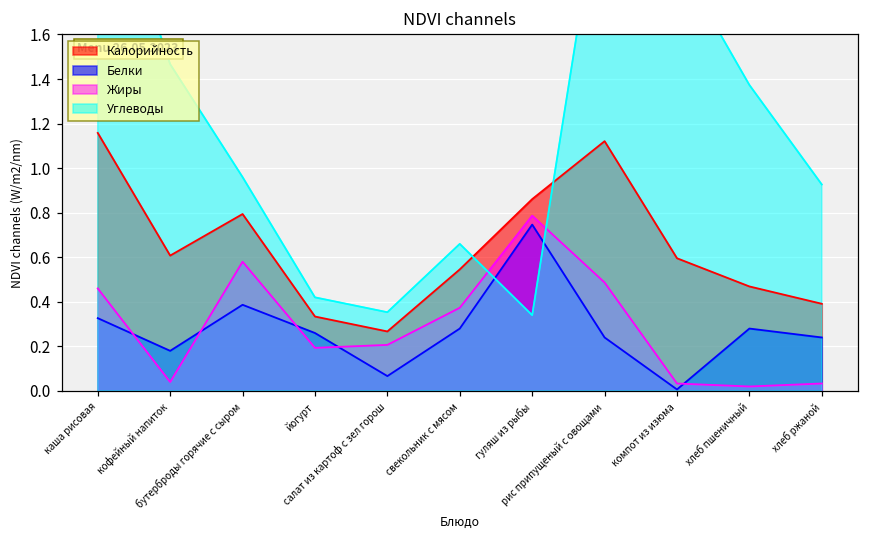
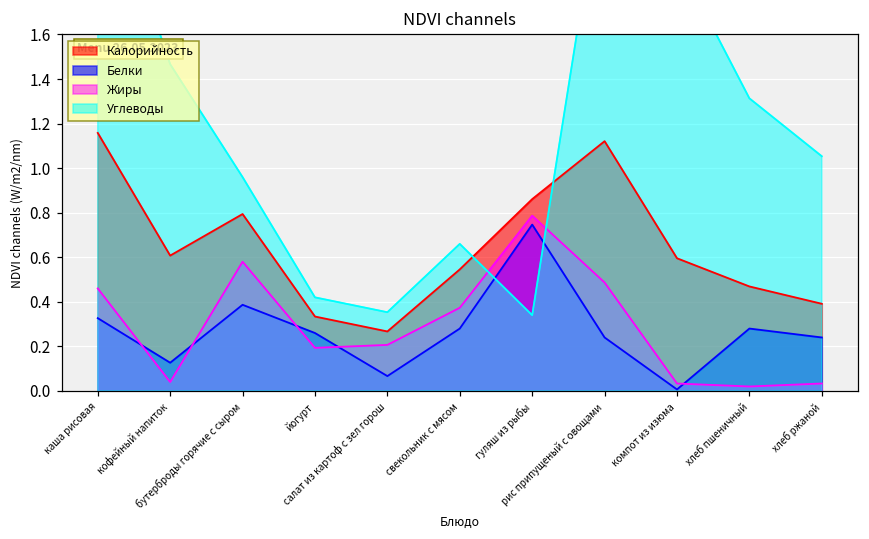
Белки, кофейный напиток: 0.18 -> 0.13
Углеводы, хлеб пшеничный: 1.37 -> 1.31
Углеводы, хлеб ржаной: 0.93 -> 1.05
